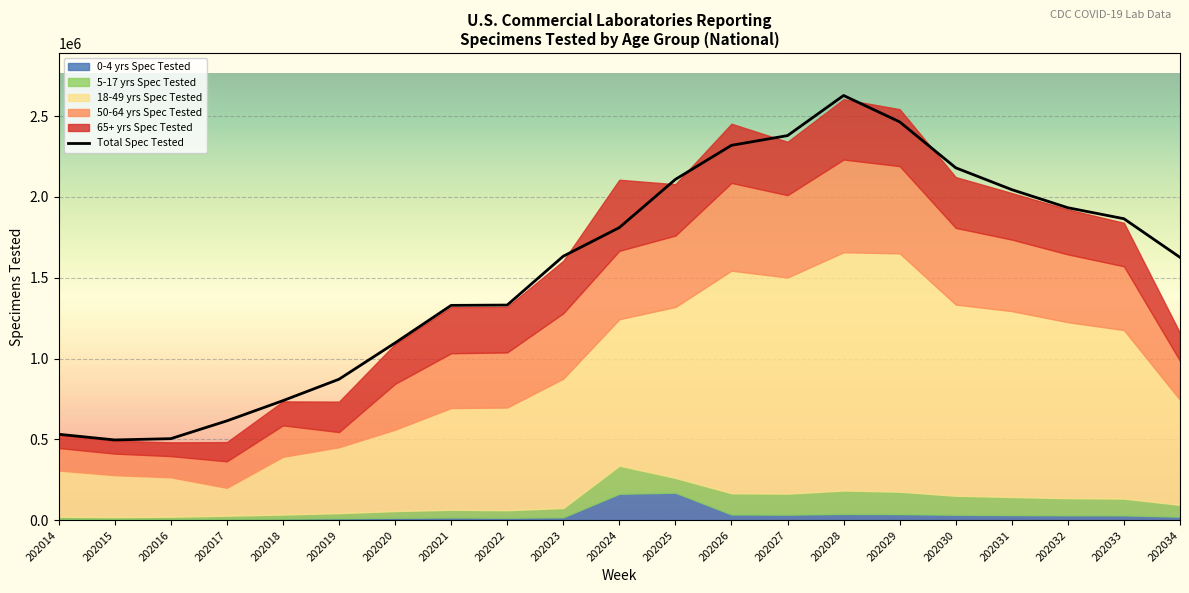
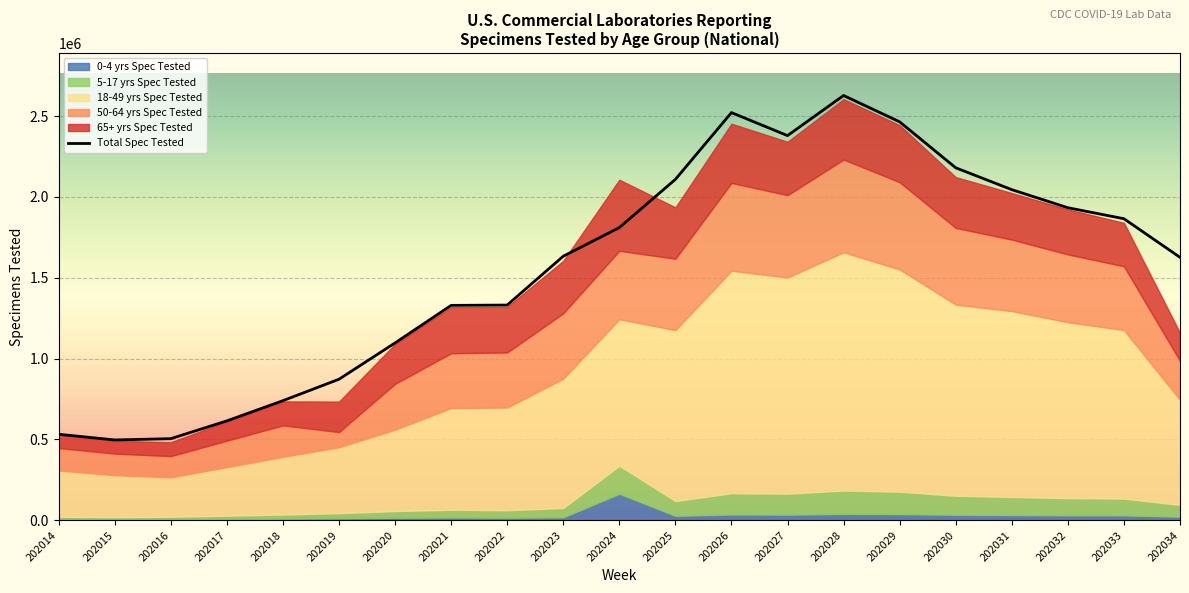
18-49 yrs Spec Tested, 202017: 170000 -> 300000
0-4 yrs Spec Tested, 202025: 170000 -> 30000
Total Spec Tested, 202026: 2320000 -> 2520000
18-49 yrs Spec Tested, 202029: 1470000 -> 1370000
